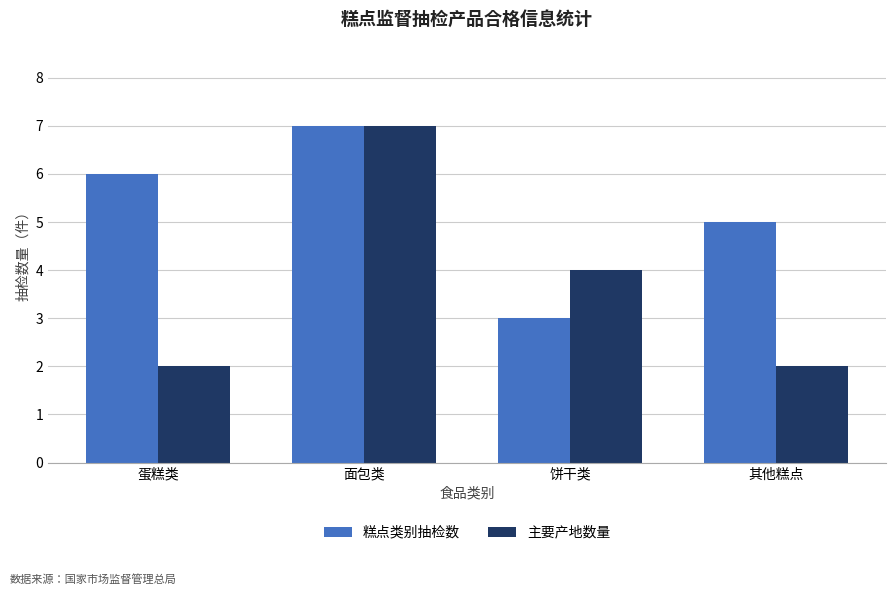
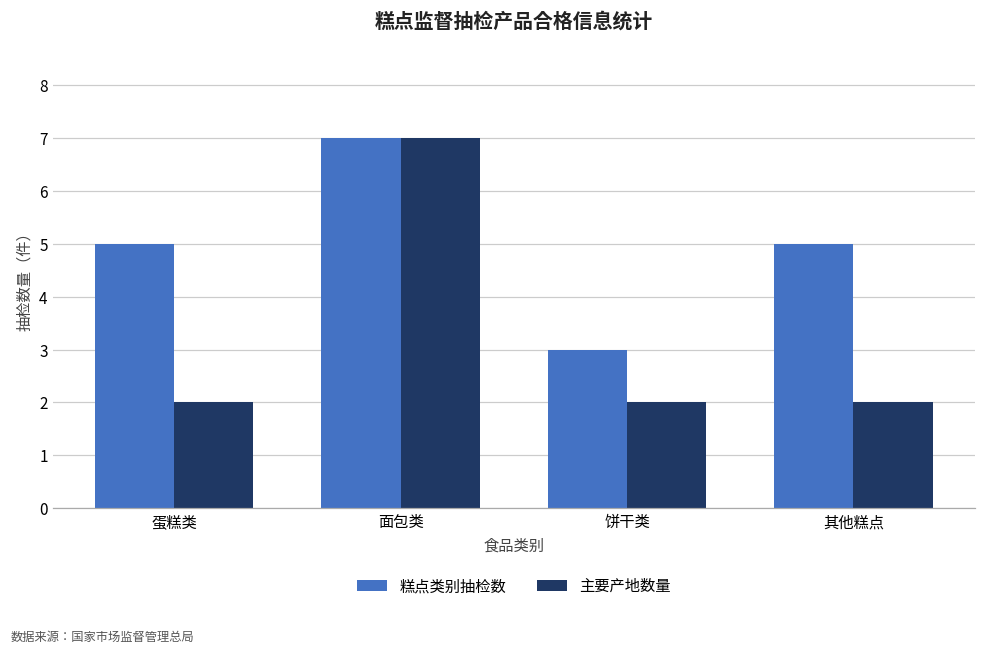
糕点类别抽检数, 蛋糕类: 6 -> 5
主要产地数量, 饼干类: 4 -> 2
